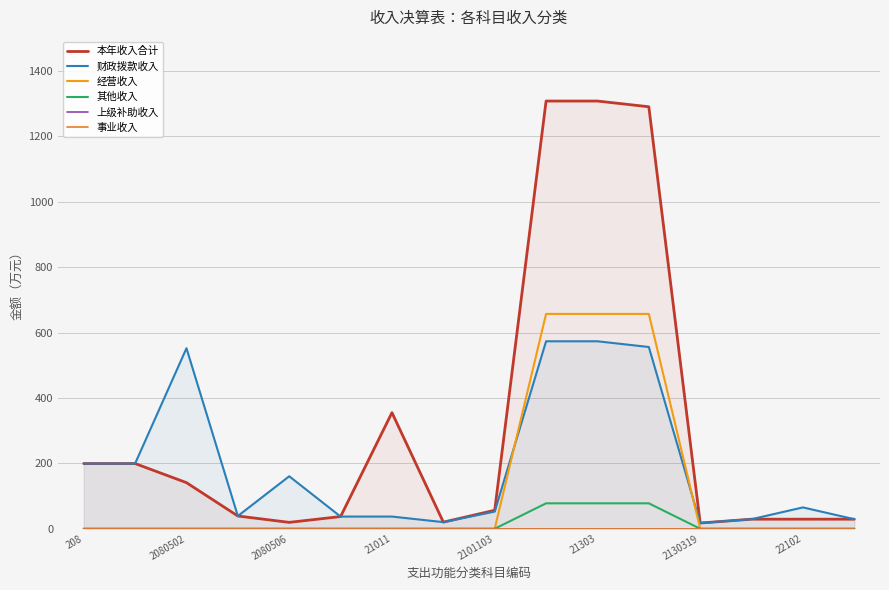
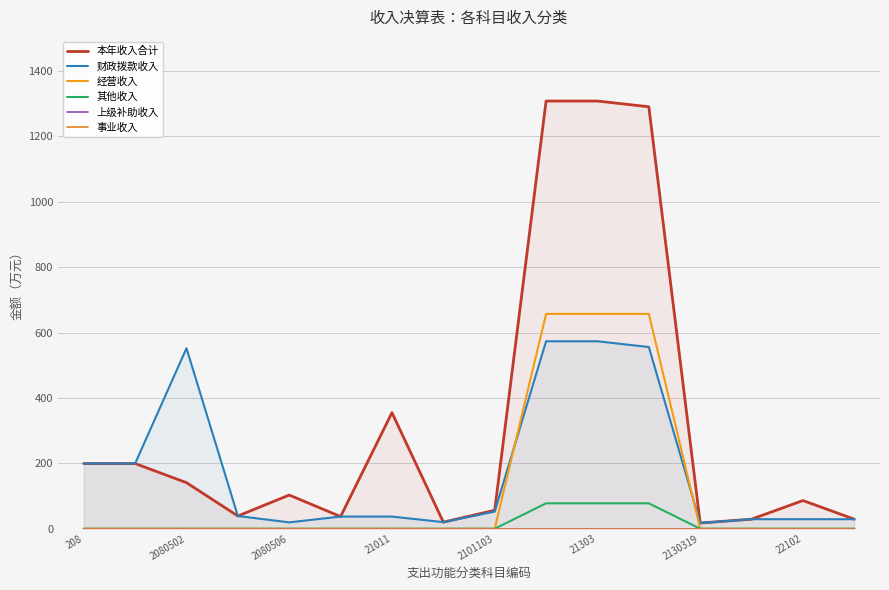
本年收入合计, 2080506: 20 -> 100
财政拨款收入, 2080506: 160 -> 20
本年收入合计, 22102: 30 -> 90
财政拨款收入, 22102: 70 -> 30
